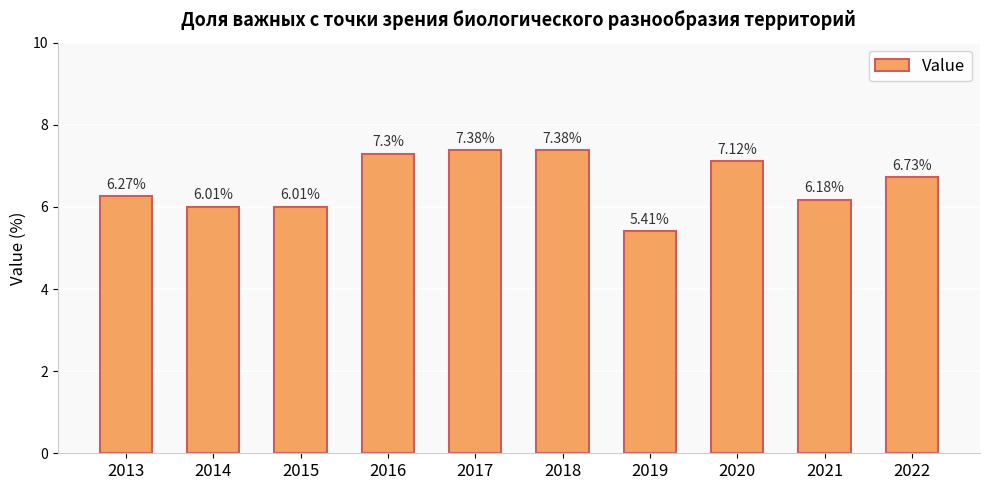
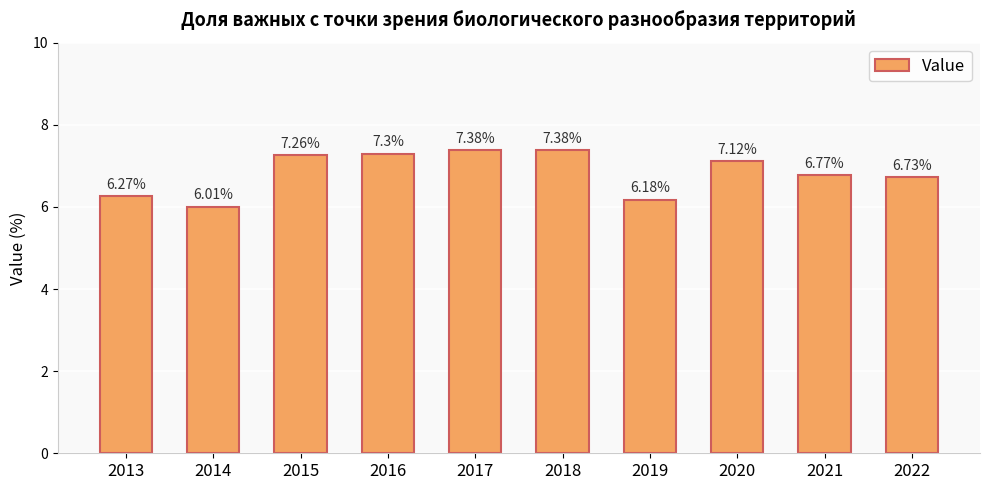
2015: 6.01% -> 7.26%
2019: 5.41% -> 6.18%
2021: 6.18% -> 6.77%
